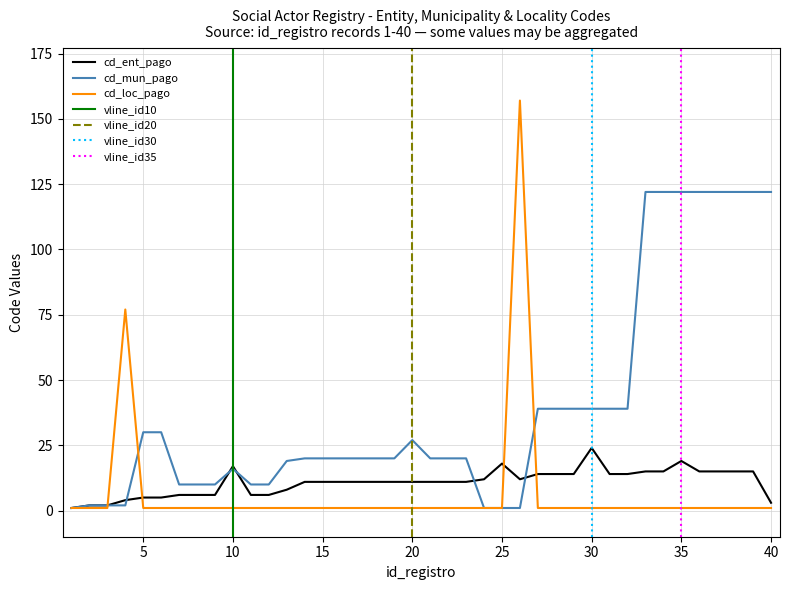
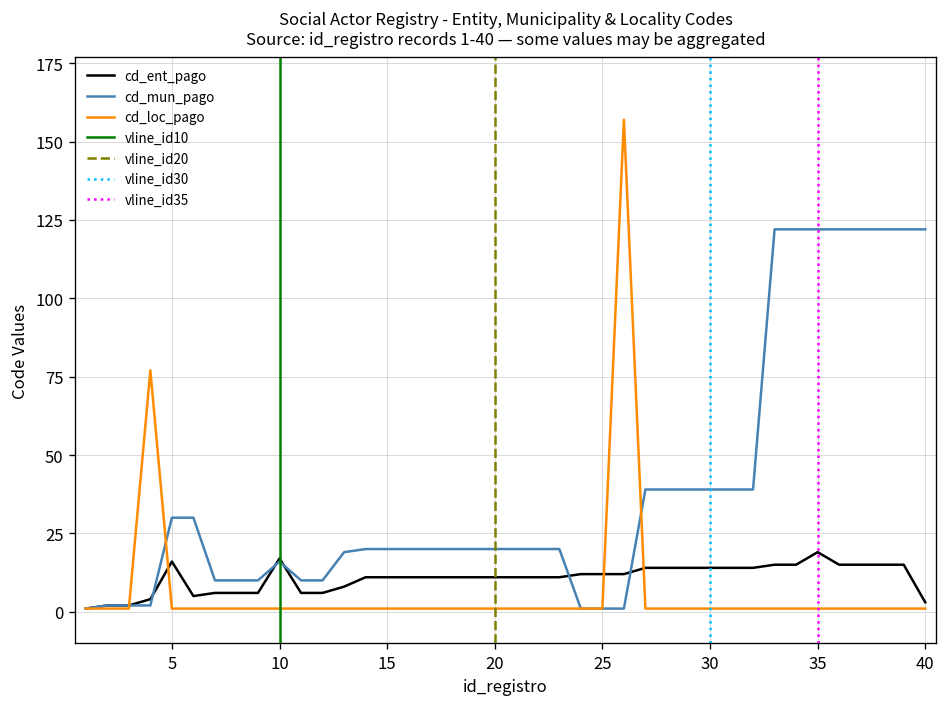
cd_ent_pago, 5: 5 -> 16
cd_mun_pago, 20: 27 -> 20
cd_ent_pago, 25: 18 -> 12
cd_ent_pago, 30: 24 -> 14
